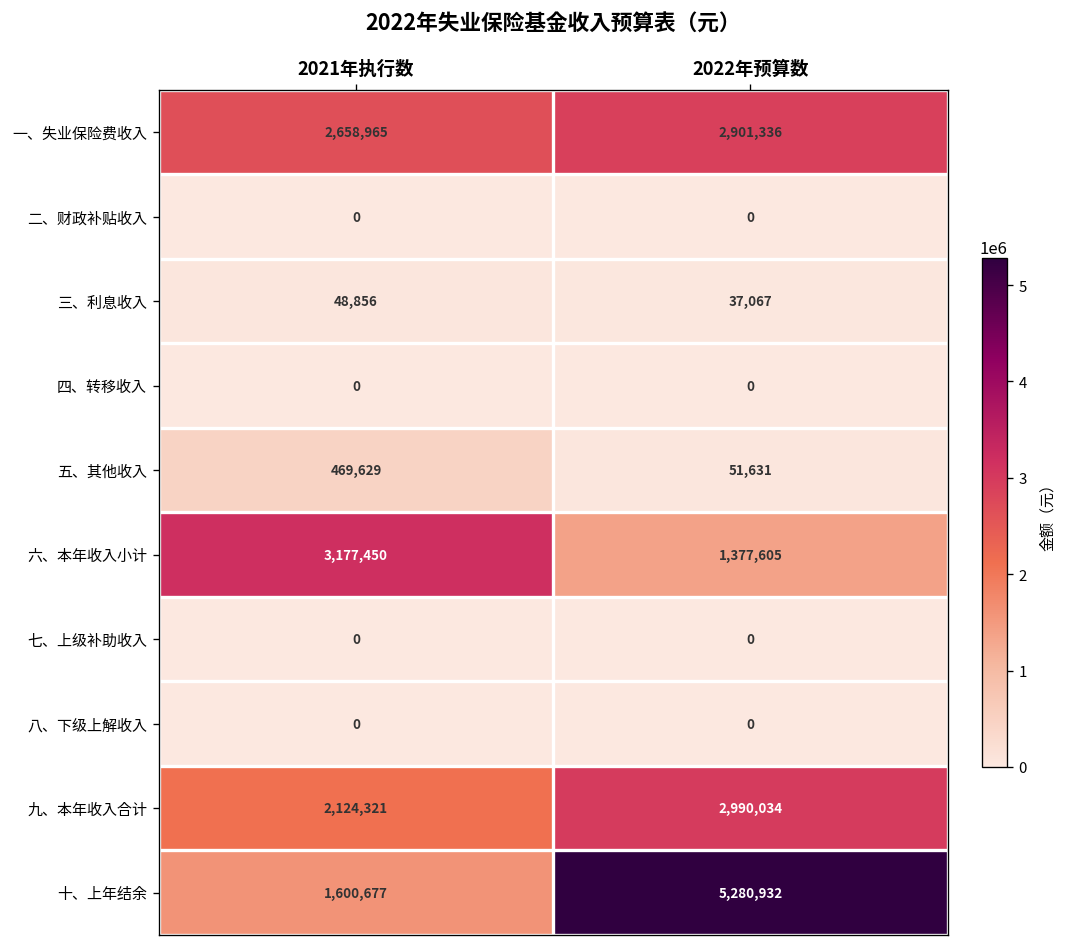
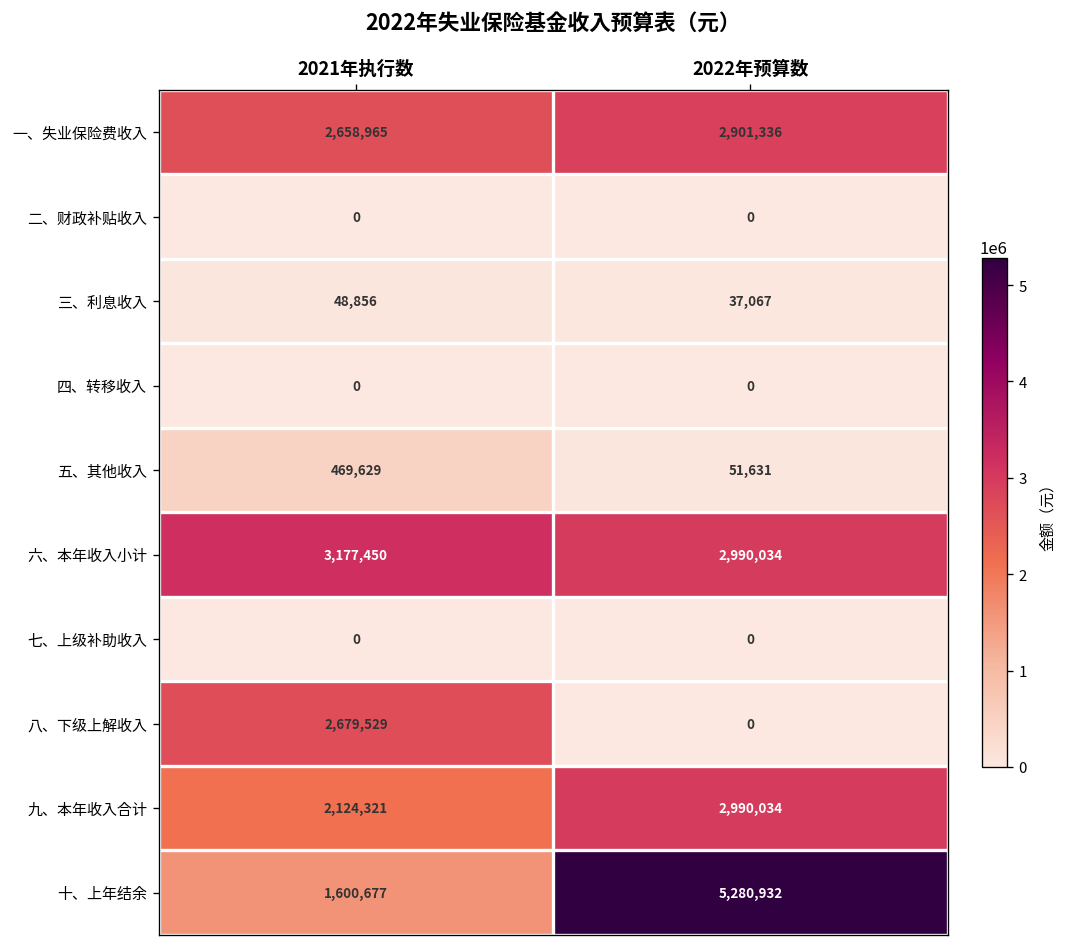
六、本年收入小计, 2022年预算数: 1,377,605 -> 2,990,034
八、下级上解收入, 2021年执行数: 0 -> 2,679,529
